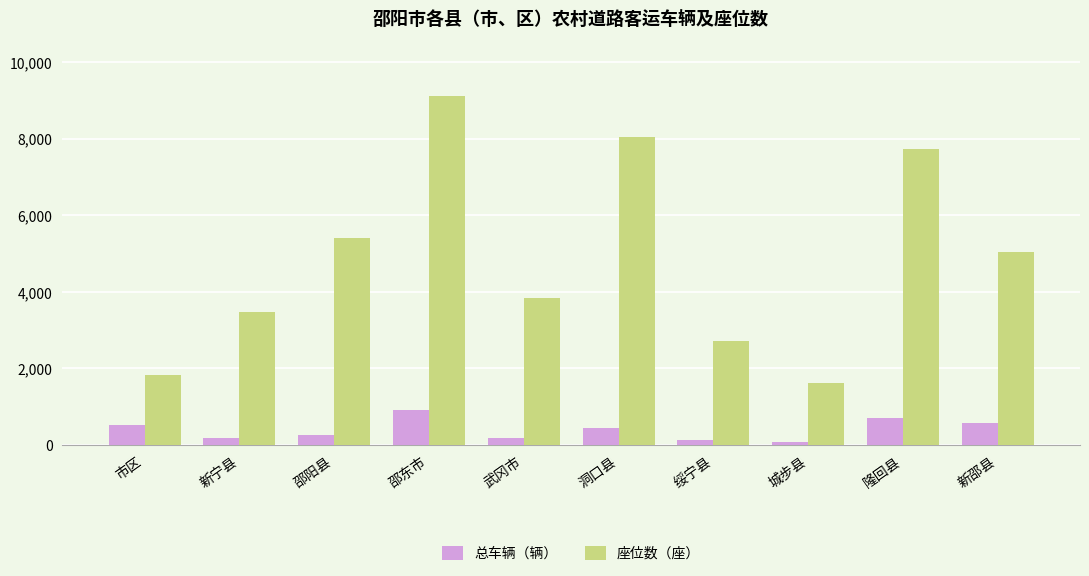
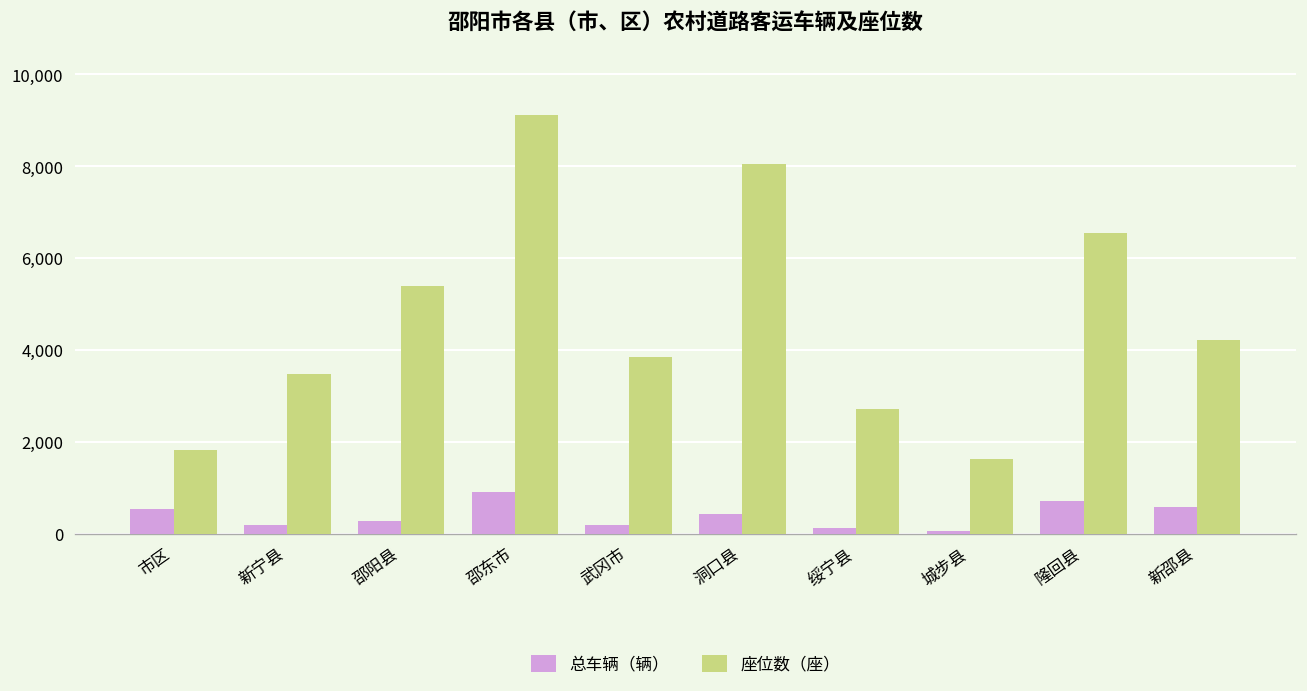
座位数（座）, 隆回县: 7,700 -> 6,500
座位数（座）, 新邵县: 5,000 -> 4,200
